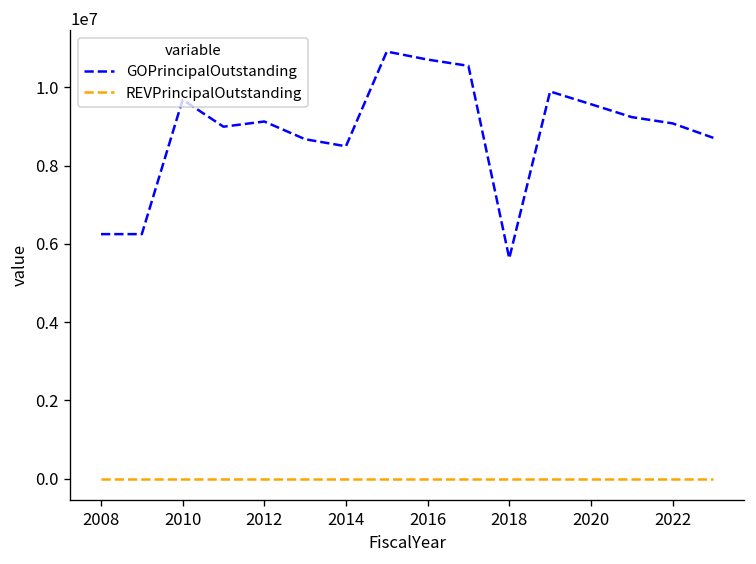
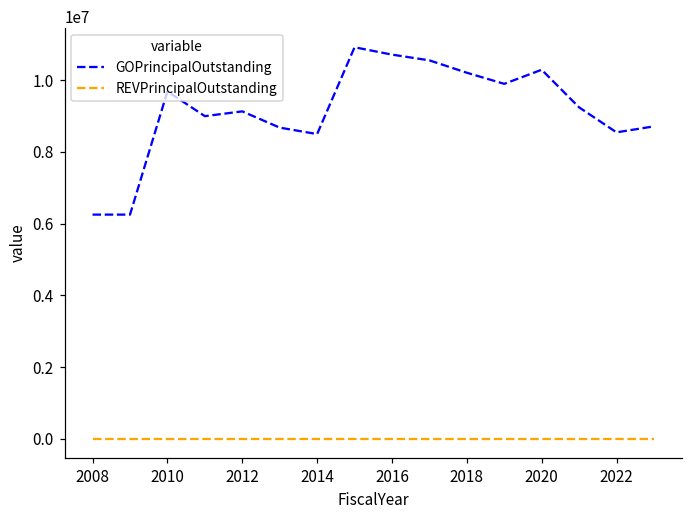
GOPrincipalOutstanding, 2018: 5600000 -> 10200000
GOPrincipalOutstanding, 2020: 9600000 -> 10300000
GOPrincipalOutstanding, 2022: 9100000 -> 8500000
